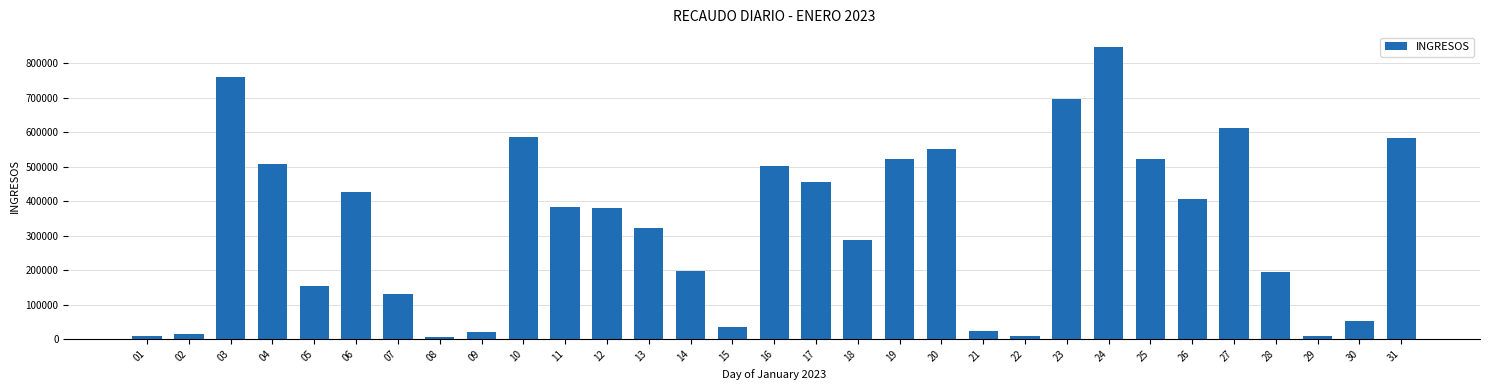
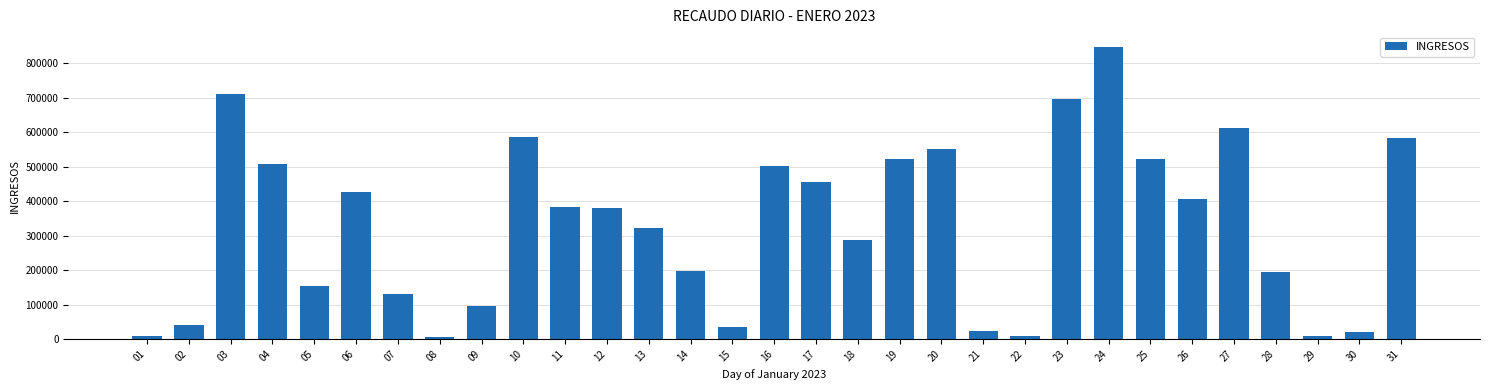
02: 10000 -> 40000
03: 760000 -> 710000
09: 20000 -> 100000
30: 50000 -> 20000
